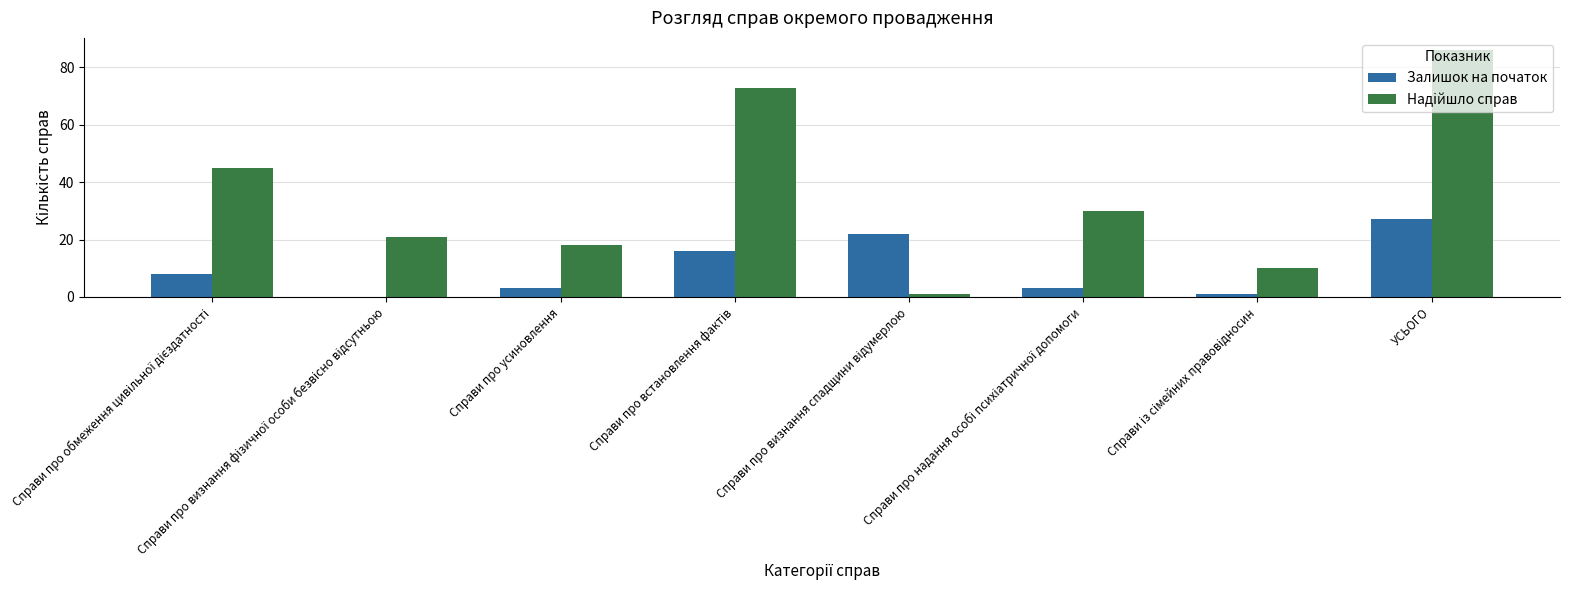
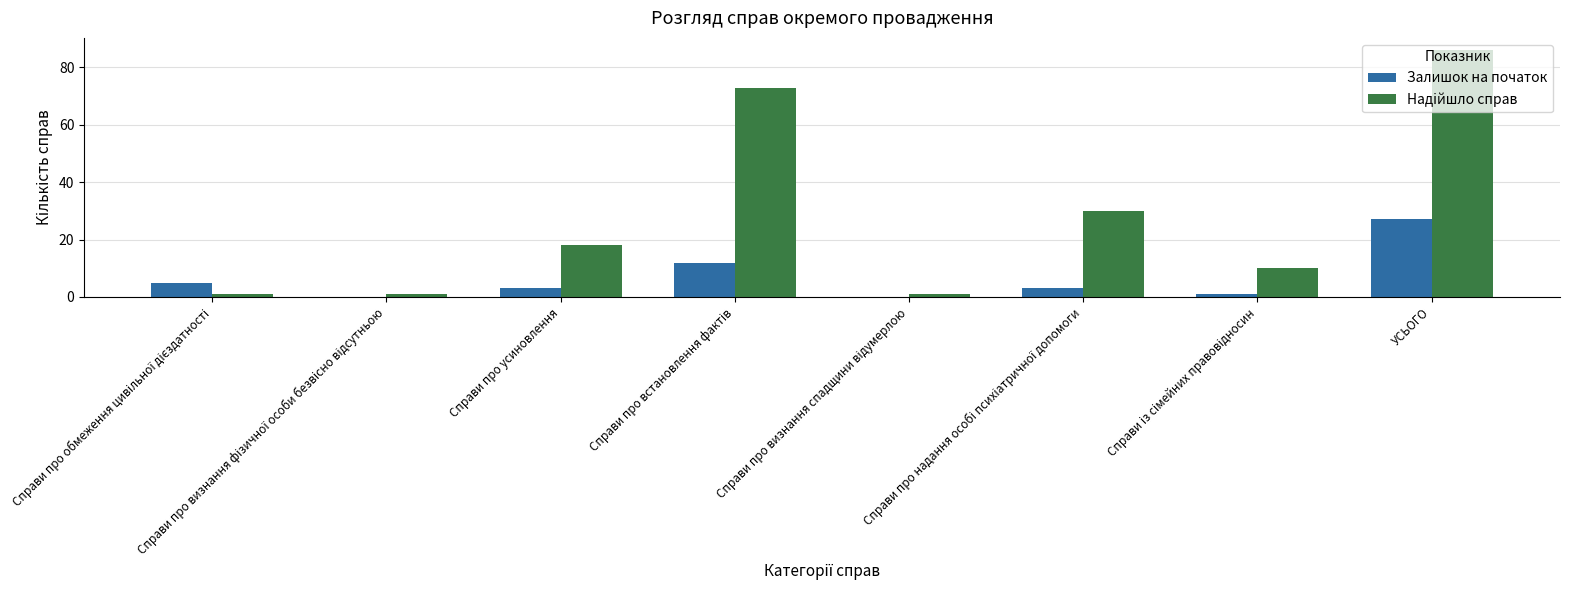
Залишок на початок, Справи про обмеження цивільної дієздатності: 8 -> 5
Надійшло справ, Справи про обмеження цивільної дієздатності: 45 -> 1
Надійшло справ, Справи про визнання фізичної особи безвісно відсутньою: 21 -> 1
Залишок на початок, Справи про встановлення фактів: 16 -> 12
Залишок на початок, Справи про визнання спадщини відумерлою: 22 -> 0
